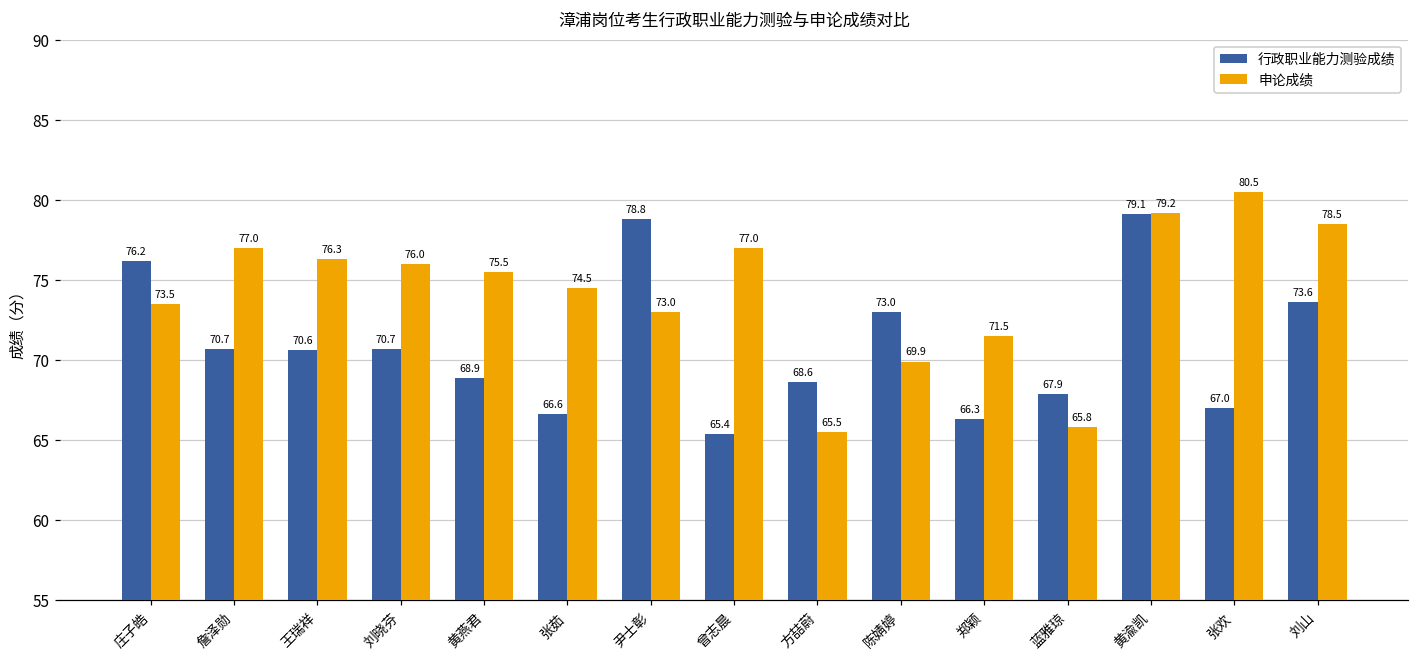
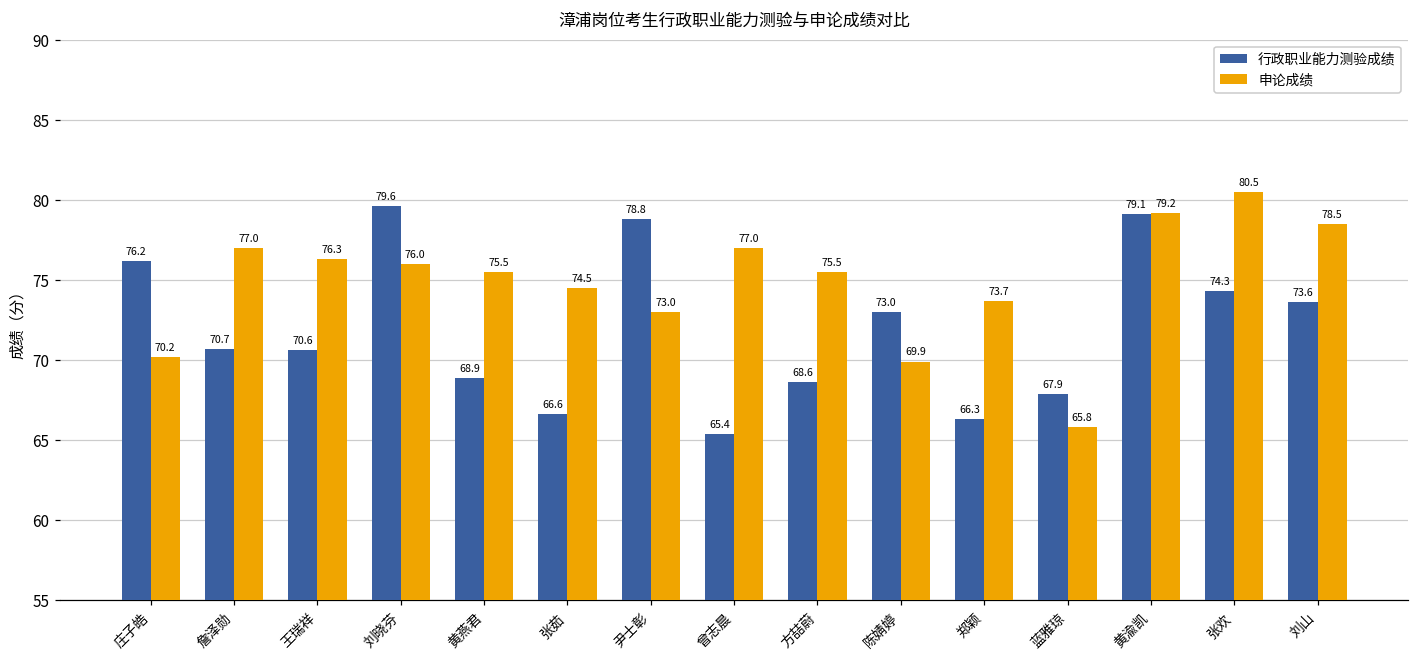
申论成绩, 庄子皓: 73.5 -> 70.2
行政职业能力测验成绩, 刘晓芬: 70.7 -> 79.6
申论成绩, 方喆蔚: 65.5 -> 75.5
申论成绩, 郑颖: 71.5 -> 73.7
行政职业能力测验成绩, 张欢: 67.0 -> 74.3
